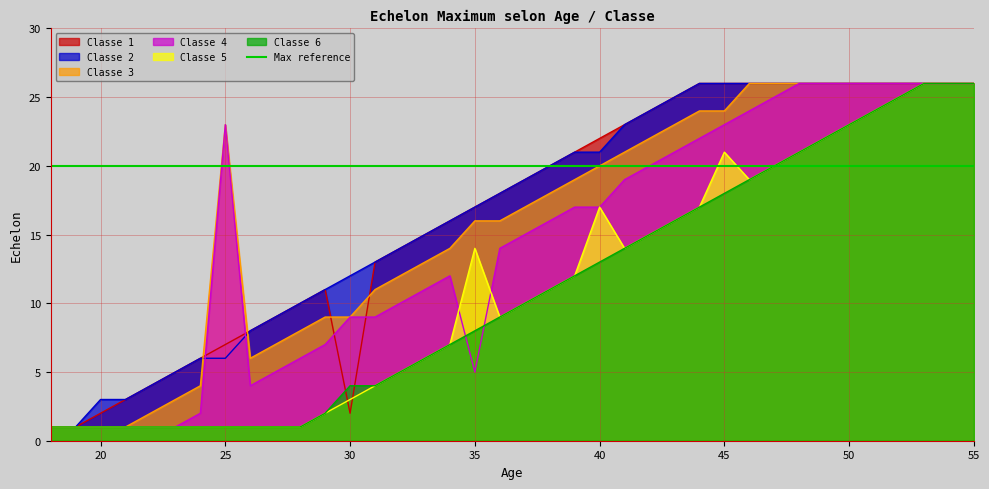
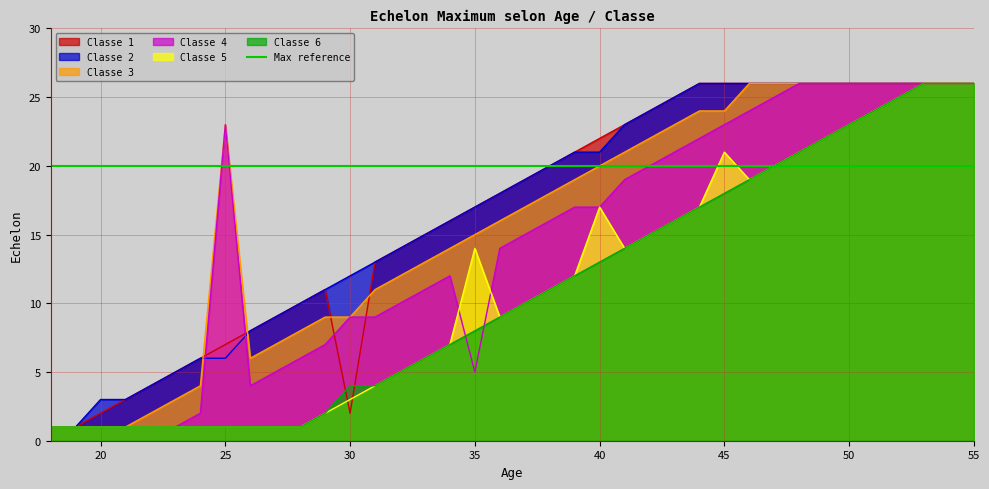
Classe 3, 35: 16 -> 15
